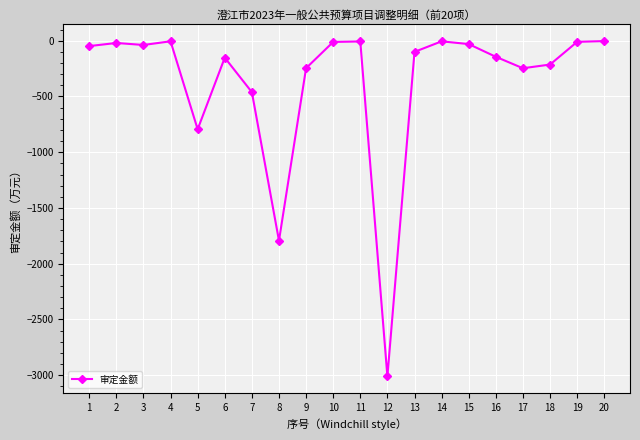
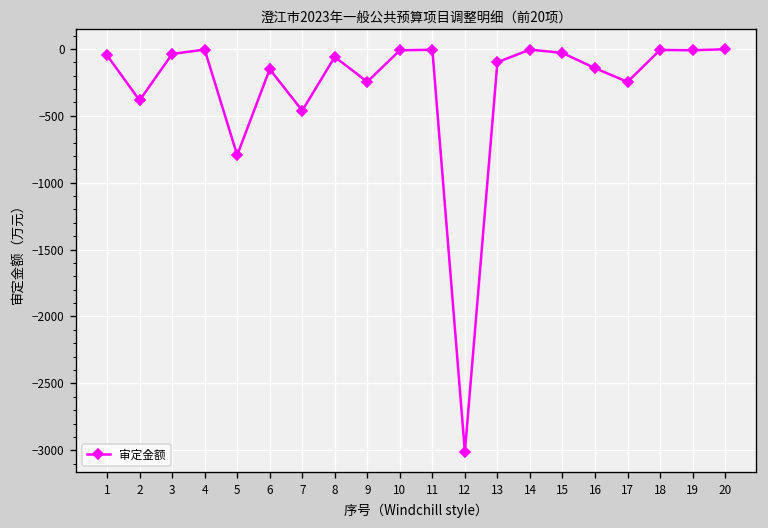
2: -20 -> -390
8: -1790 -> -60
18: -210 -> -10
